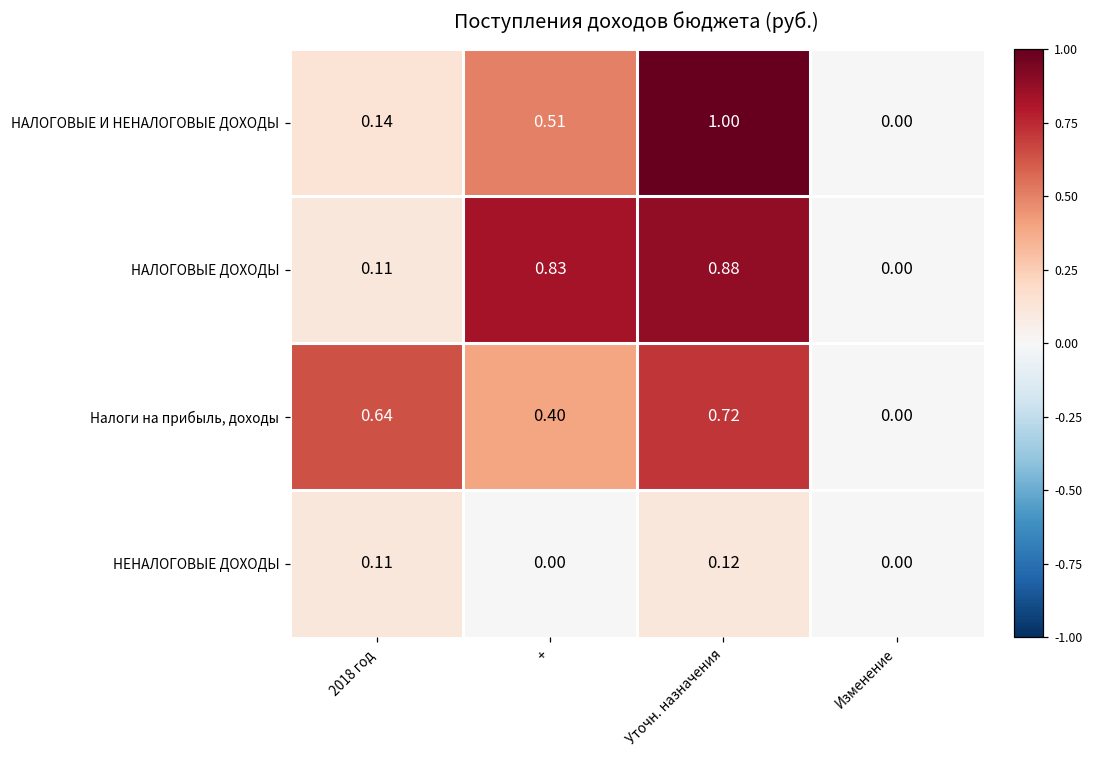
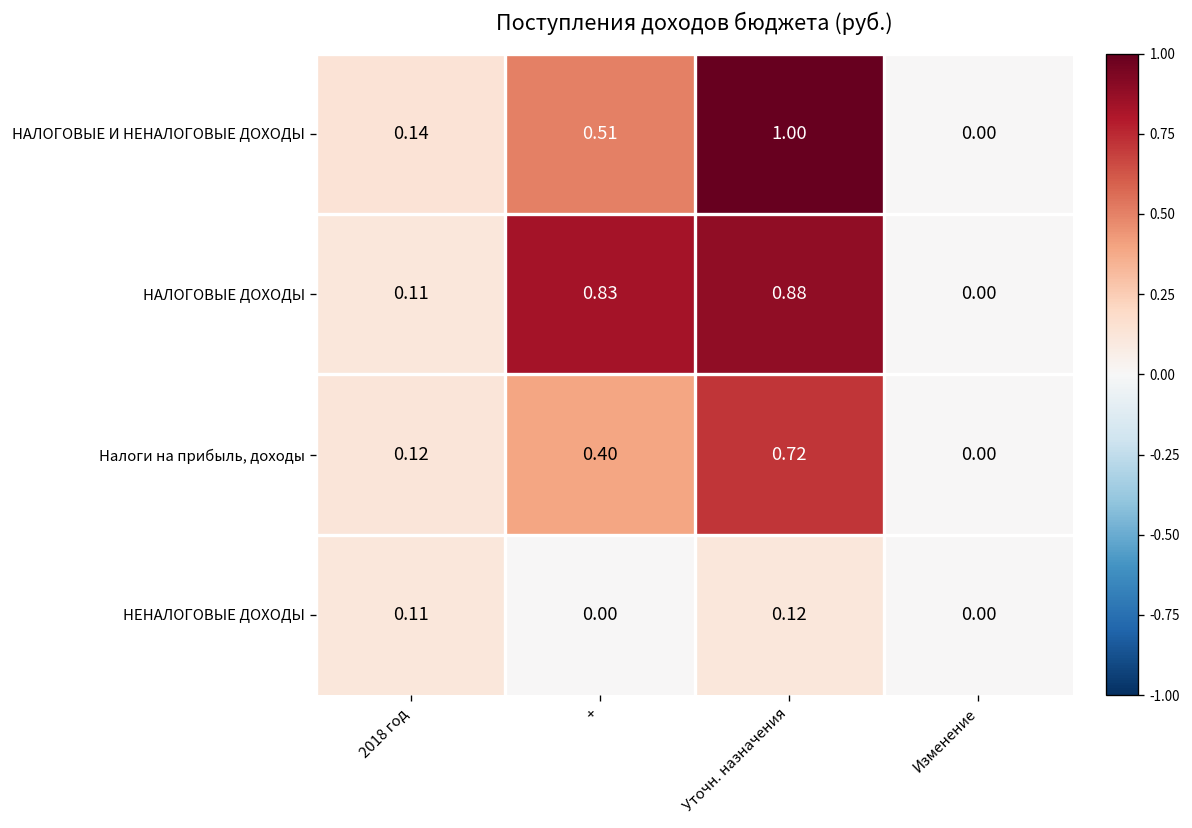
Налоги на прибыль, доходы, 2018 год: 0.64 -> 0.12
